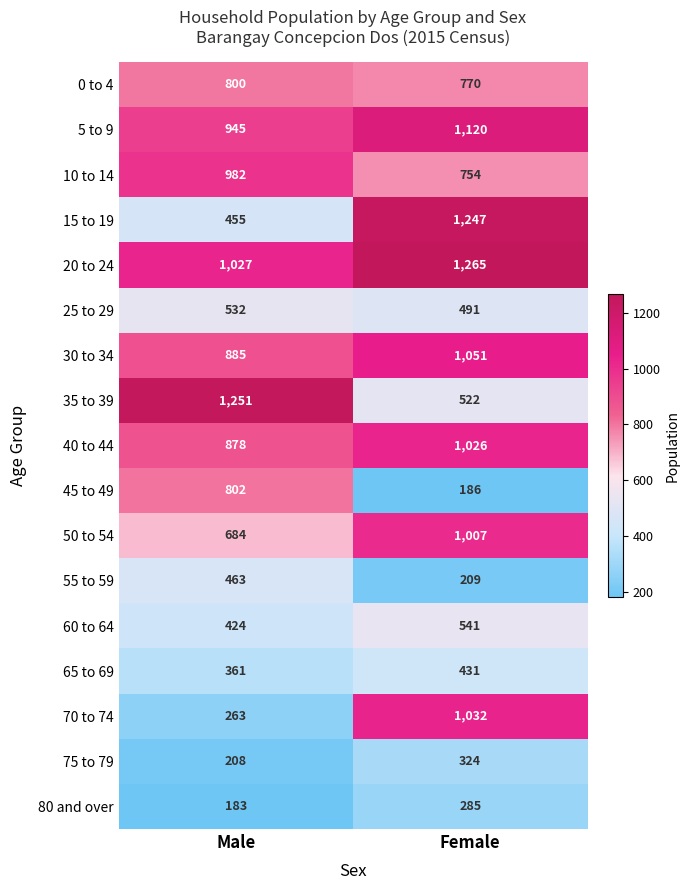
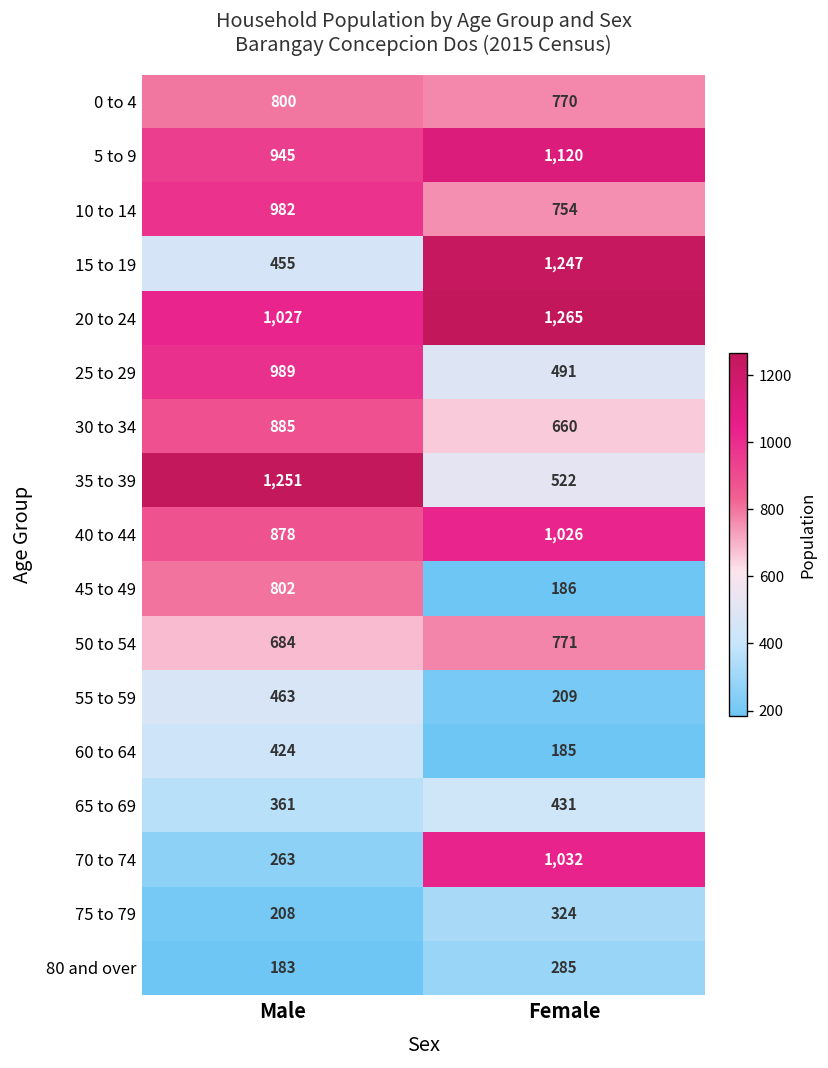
25 to 29, Male: 532 -> 989
30 to 34, Female: 1,051 -> 660
50 to 54, Female: 1,007 -> 771
60 to 64, Female: 541 -> 185
